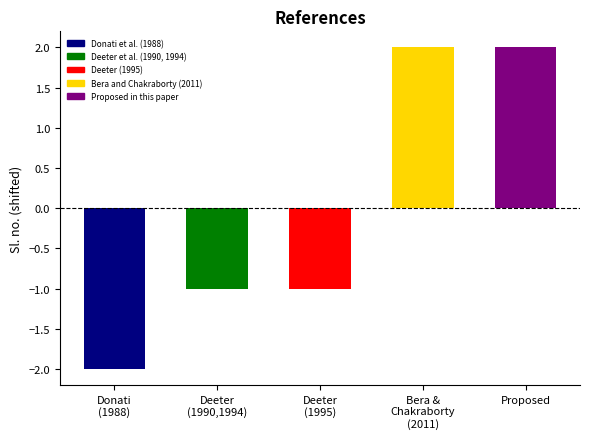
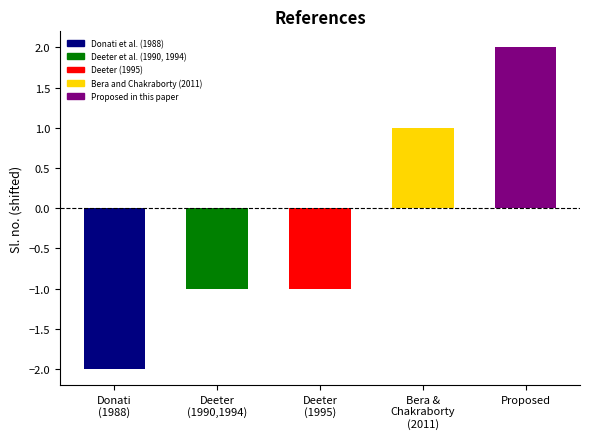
Bera & Chakraborty (2011): 2.0 -> 1.0
